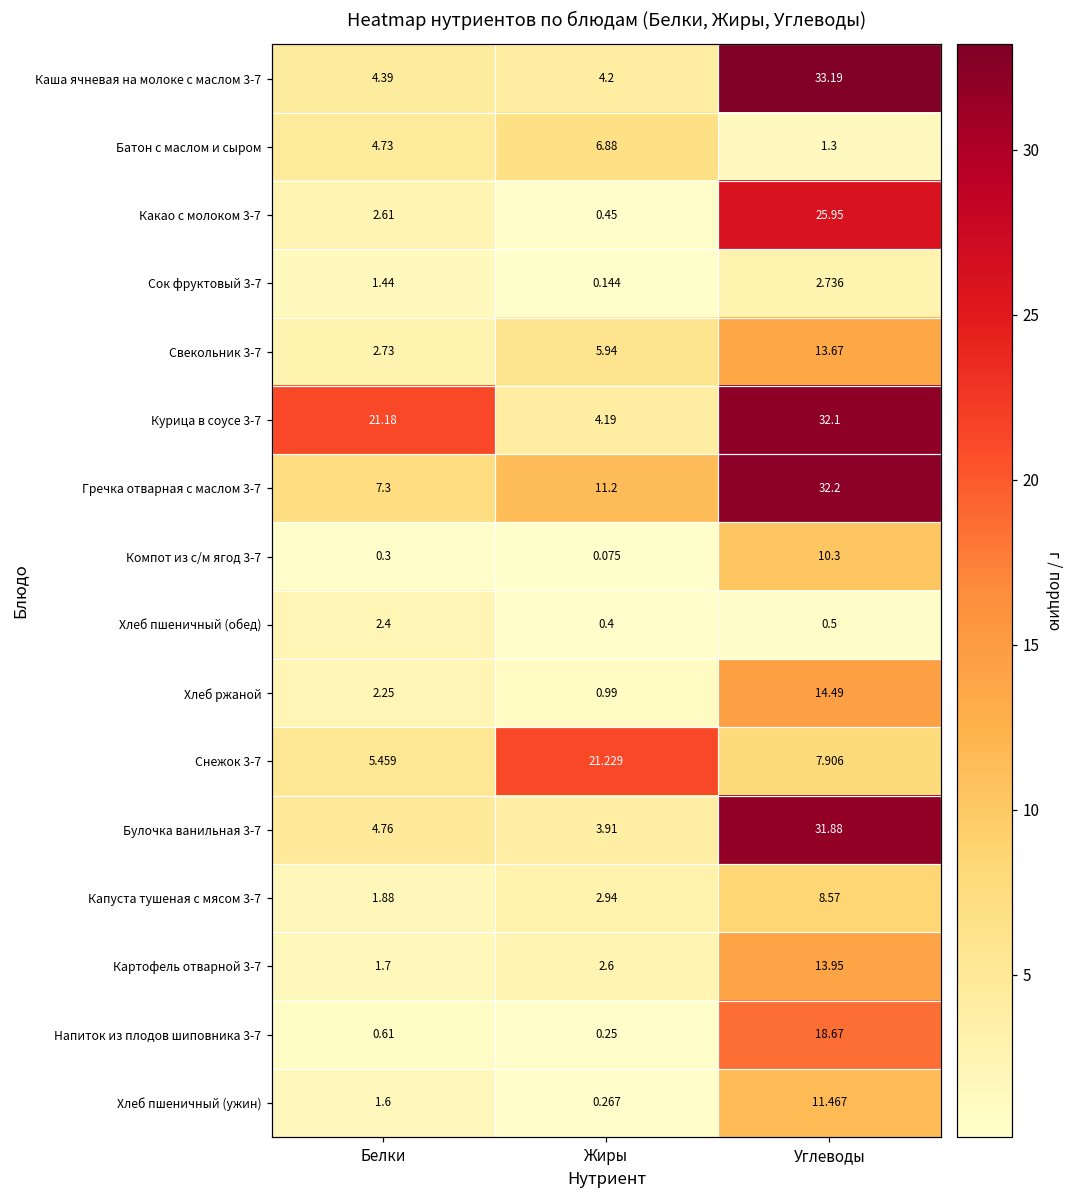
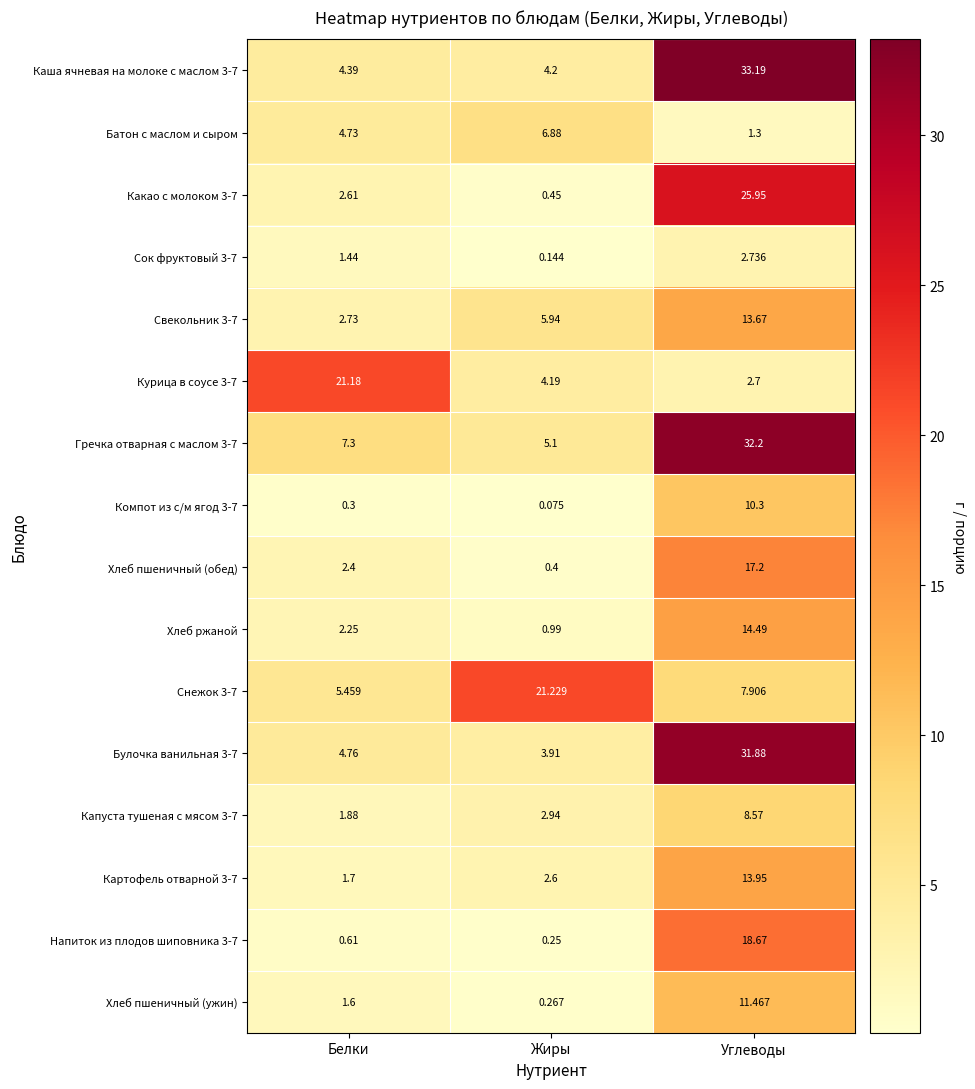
Курица в соусе 3-7, Углеводы: 32.1 -> 2.7
Гречка отварная с маслом 3-7, Жиры: 11.2 -> 5.1
Хлеб пшеничный (обед), Углеводы: 0.5 -> 17.2
